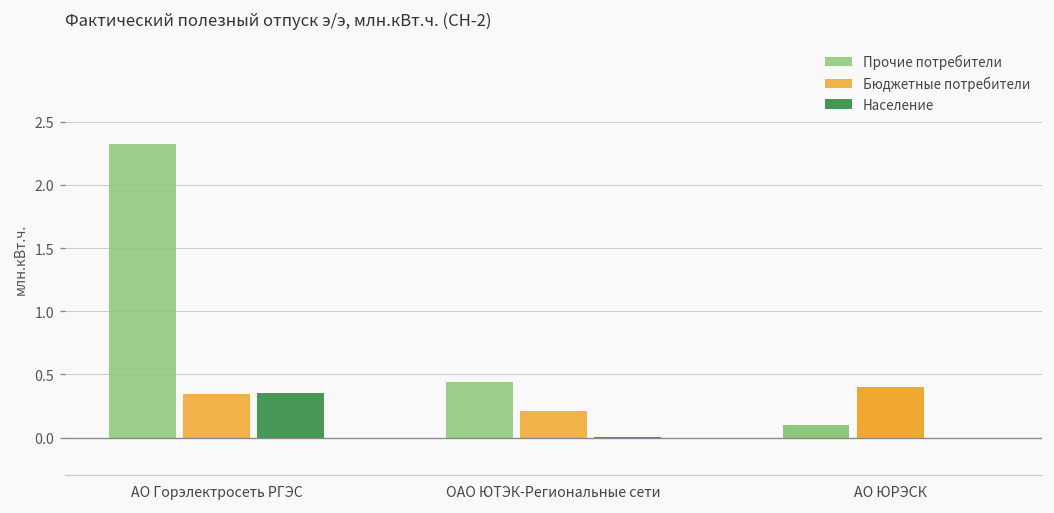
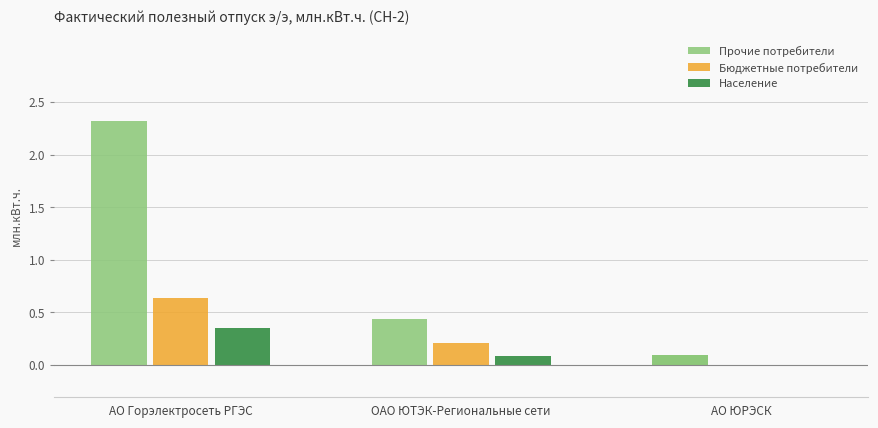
Бюджетные потребители, АО Горэлектросеть РГЭС: 0.35 -> 0.64
Население, ОАО ЮТЭК-Региональные сети: 0.00 -> 0.08
Бюджетные потребители, АО ЮРЭСК: 0.4 -> 0.0
